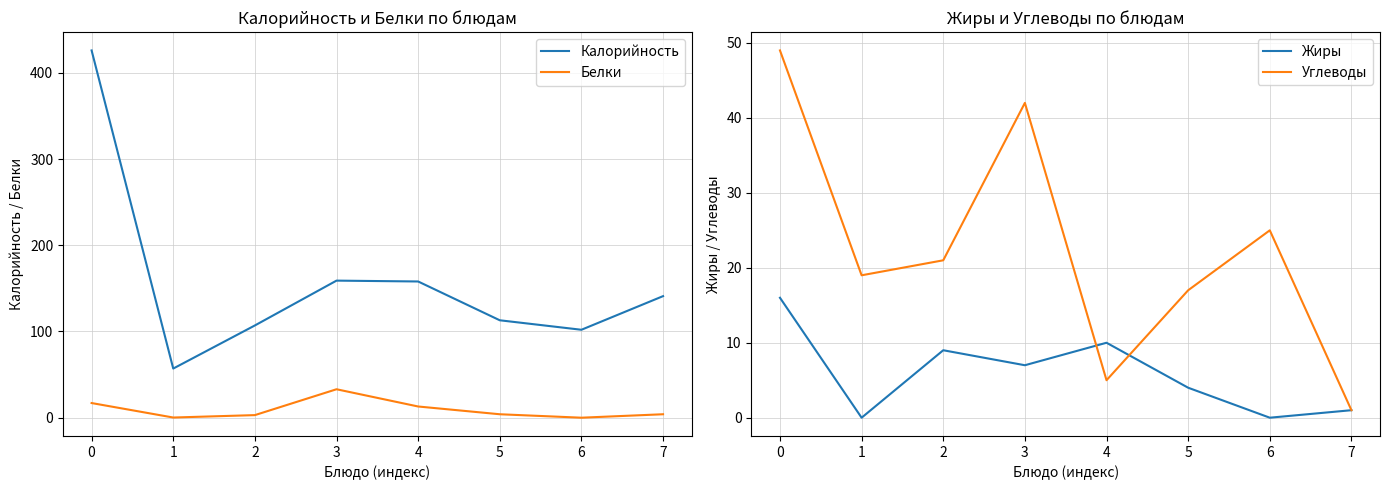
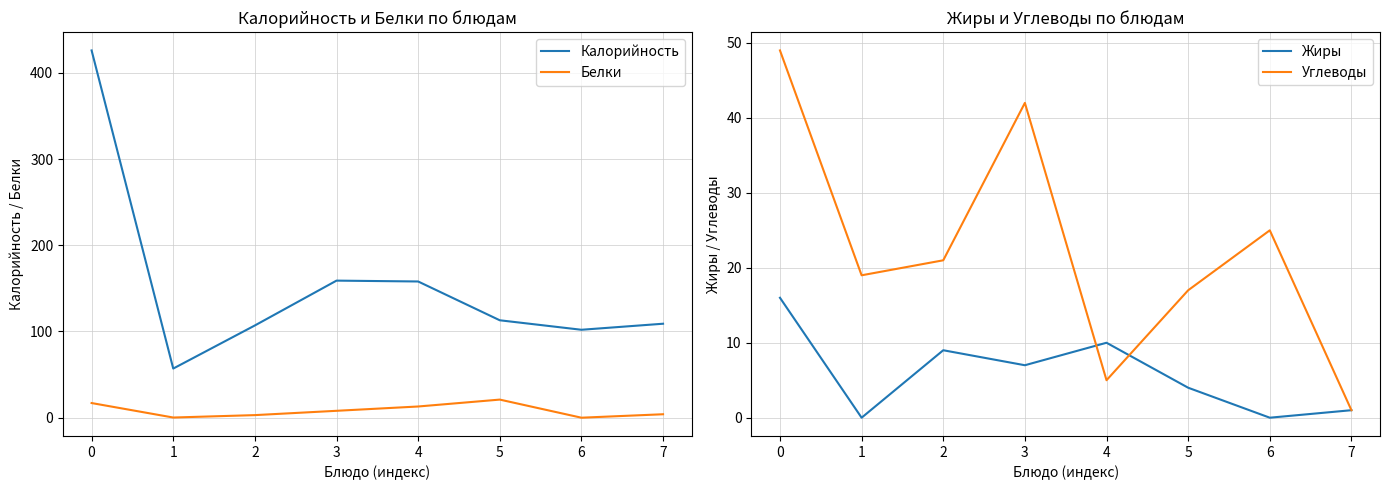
Калорийность и Белки по блюдам, Белки, 3: 30 -> 10
Калорийность и Белки по блюдам, Белки, 5: 0 -> 20
Калорийность и Белки по блюдам, Калорийность, 7: 140 -> 110
